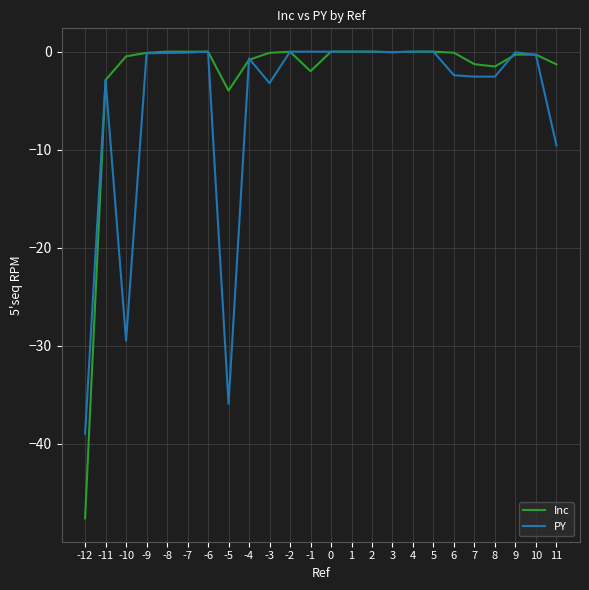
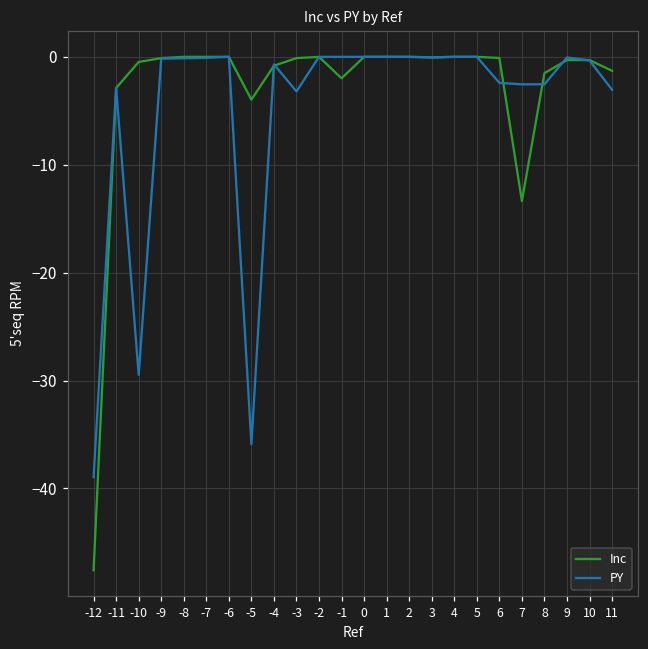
Inc, 7: -1 -> -13
PY, 11: -10 -> -3
